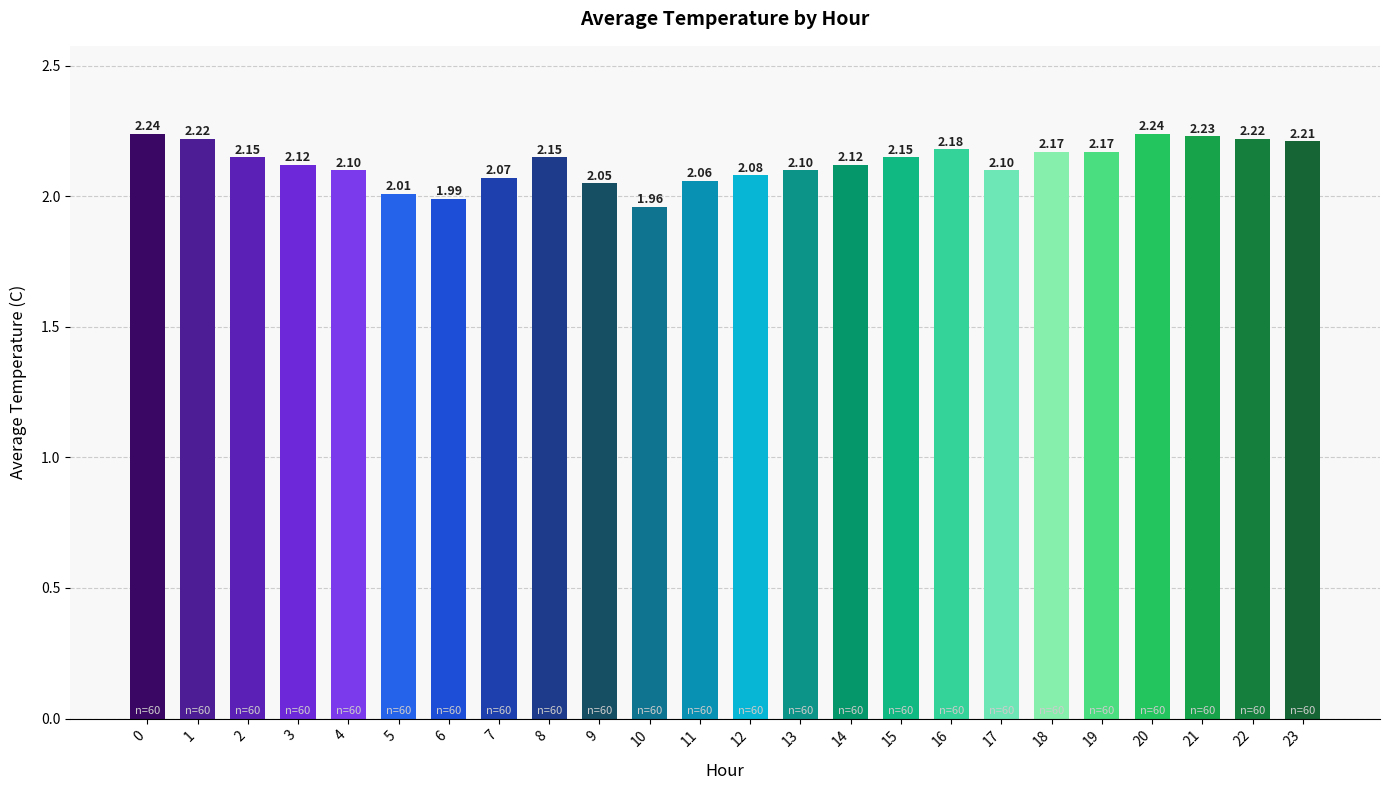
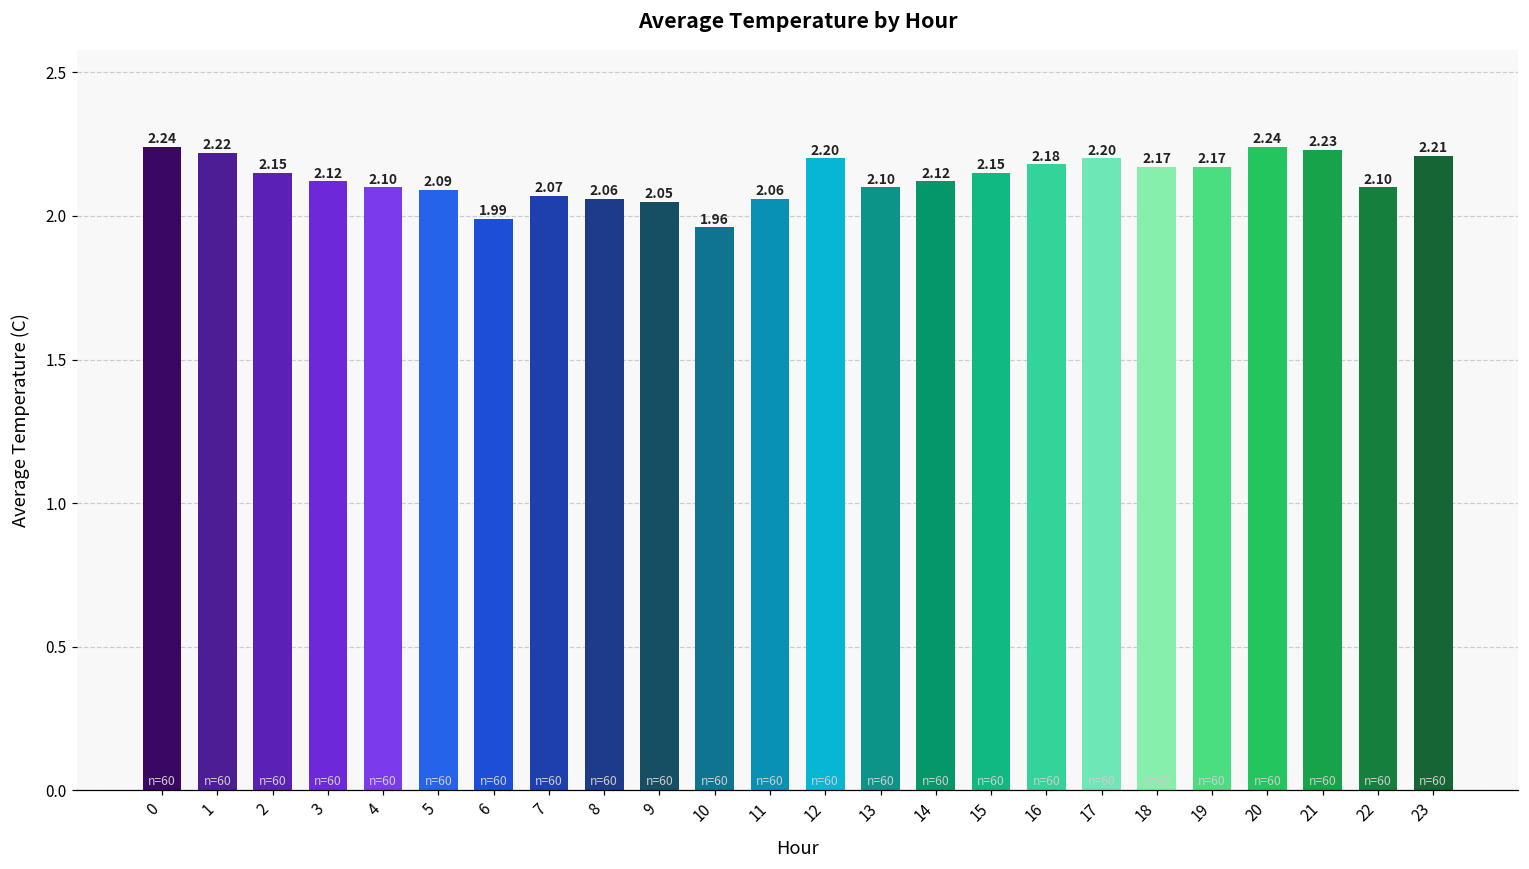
5: 2.01 -> 2.09
8: 2.15 -> 2.06
12: 2.08 -> 2.20
17: 2.10 -> 2.20
22: 2.22 -> 2.10
